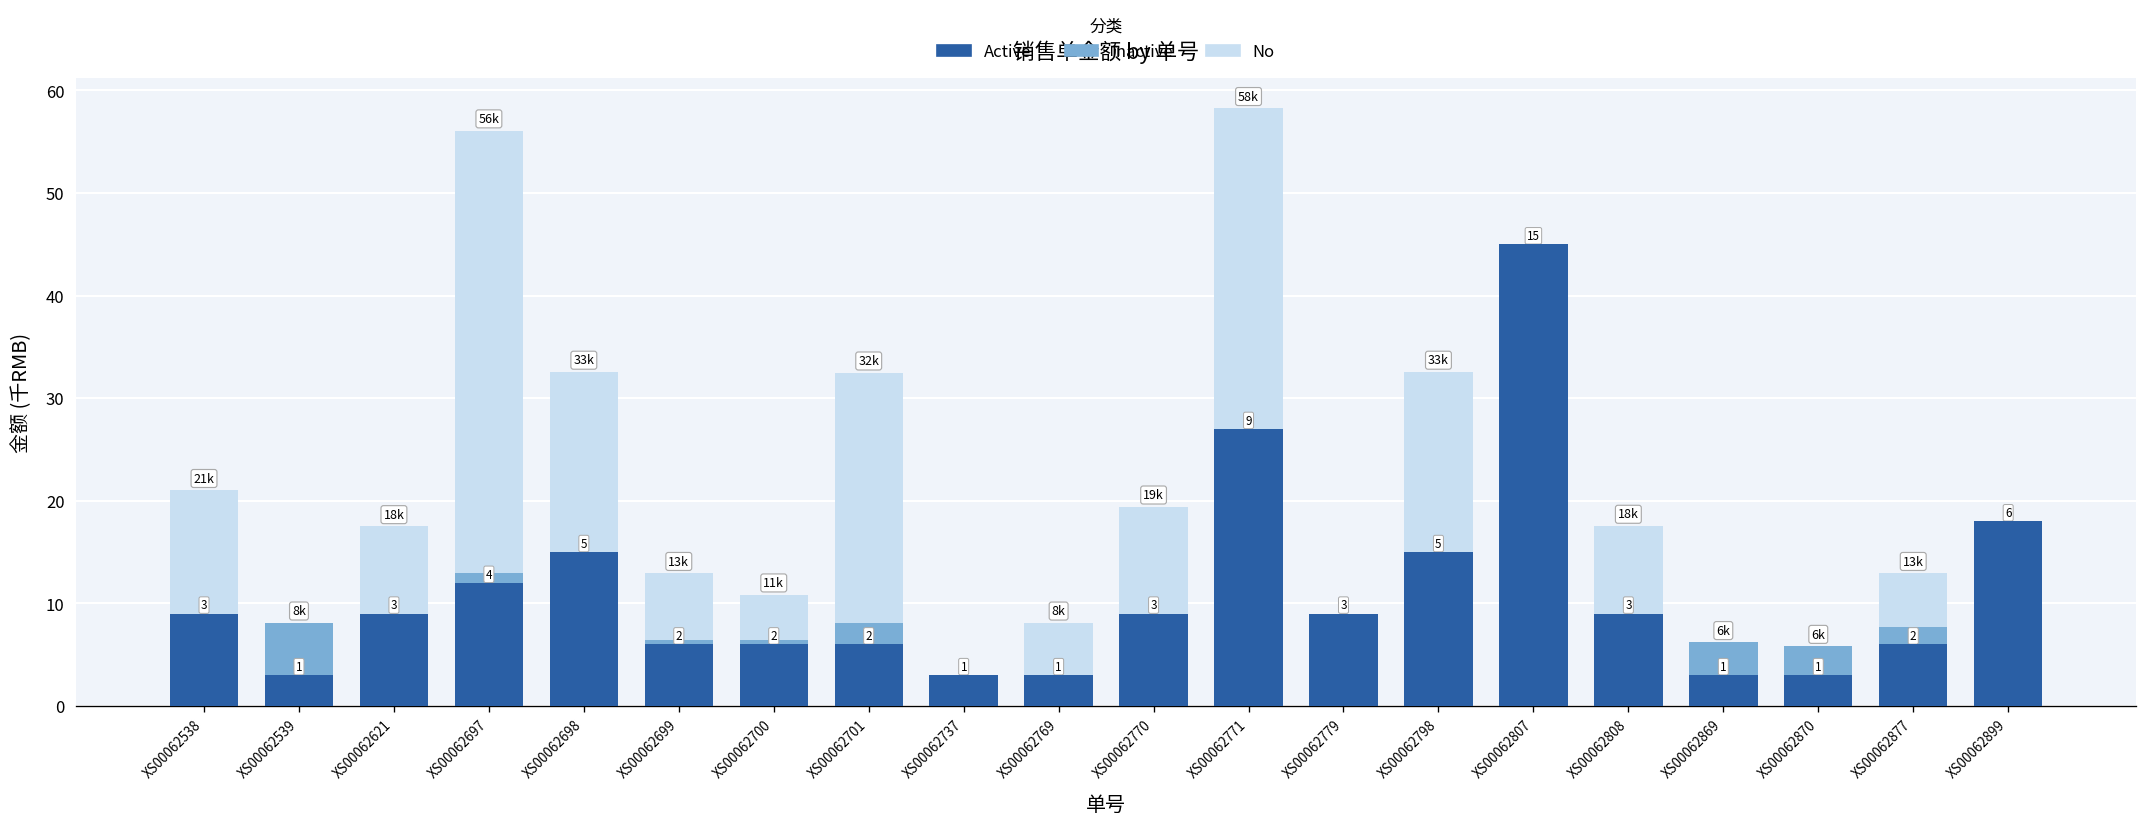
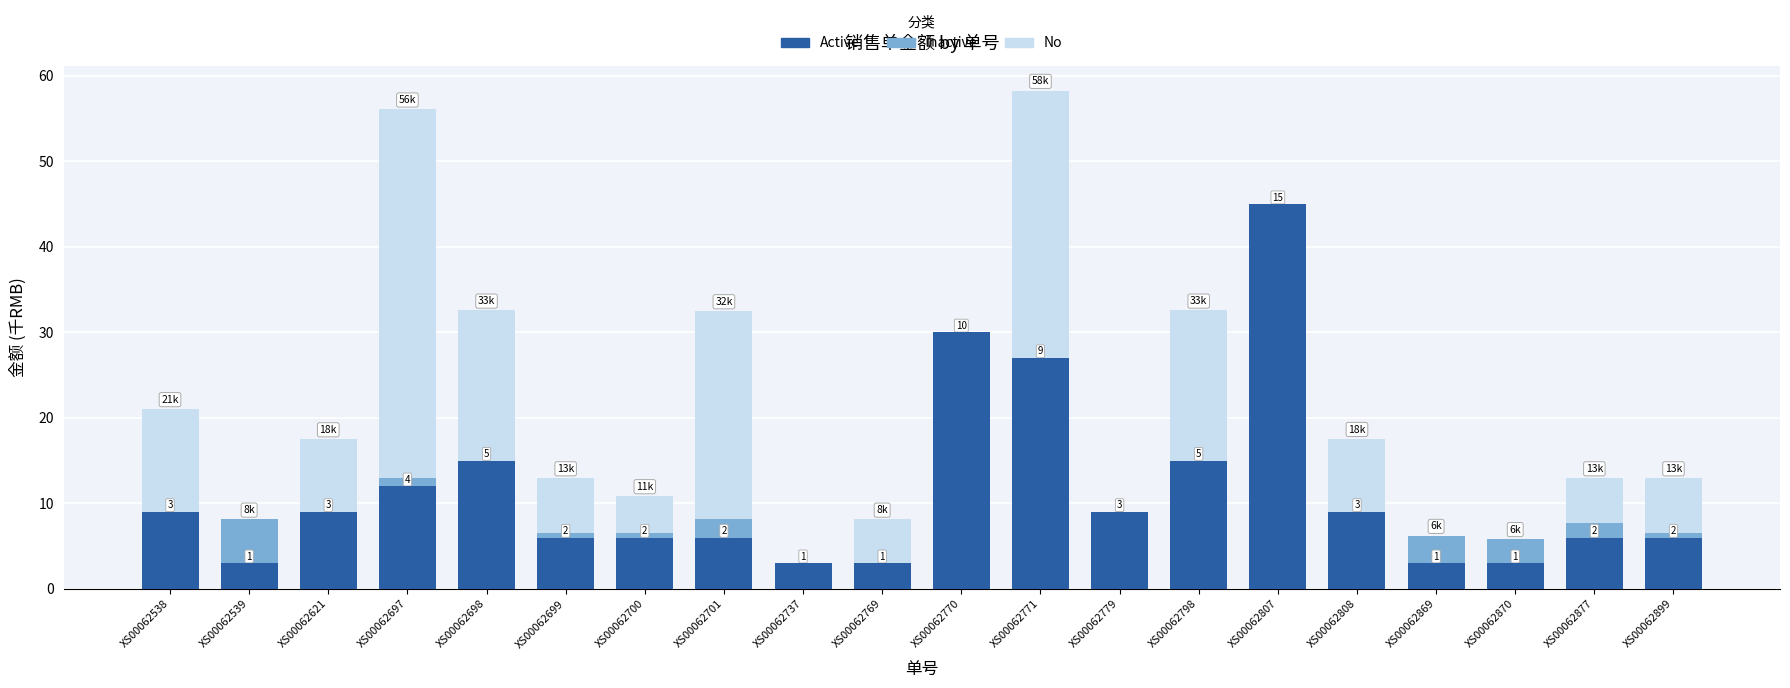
Active, XS00062770: 3 -> 10
Active, XS00062899: 6 -> 2
